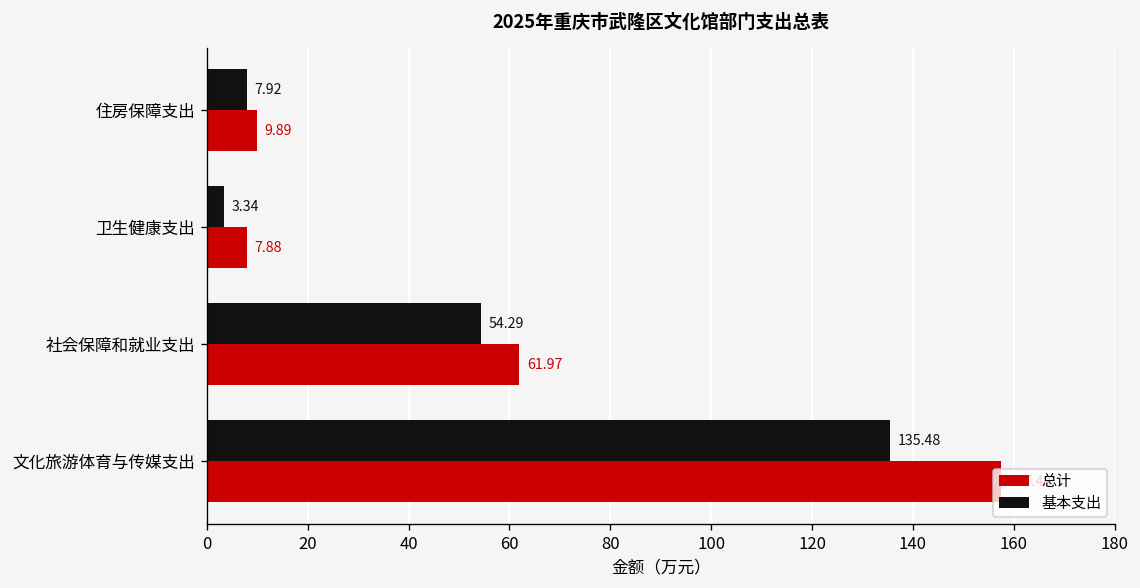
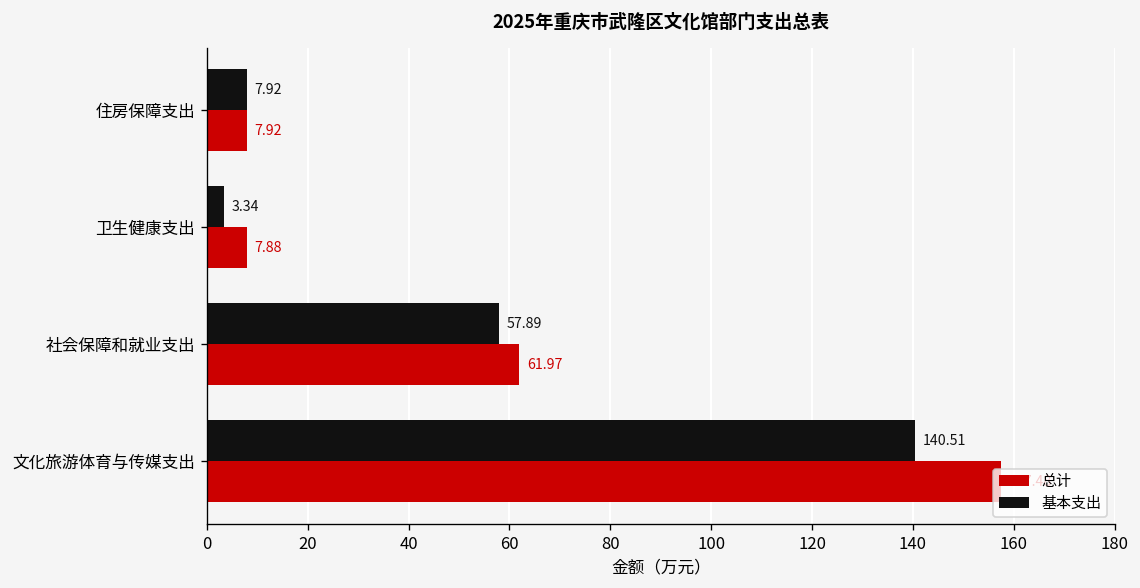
总计, 住房保障支出: 9.89 -> 7.92
基本支出, 社会保障和就业支出: 54.29 -> 57.89
基本支出, 文化旅游体育与传媒支出: 135.48 -> 140.51
